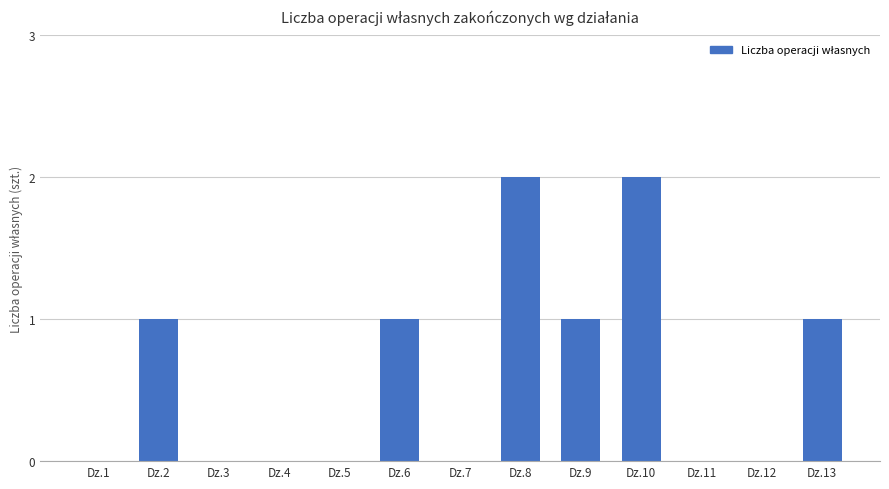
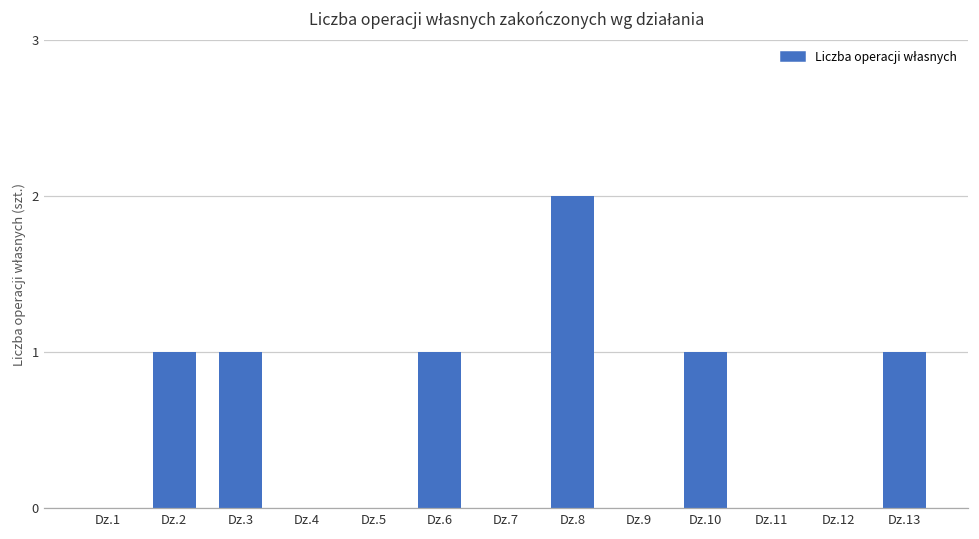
Dz.3: 0 -> 1
Dz.9: 1 -> 0
Dz.10: 2 -> 1
